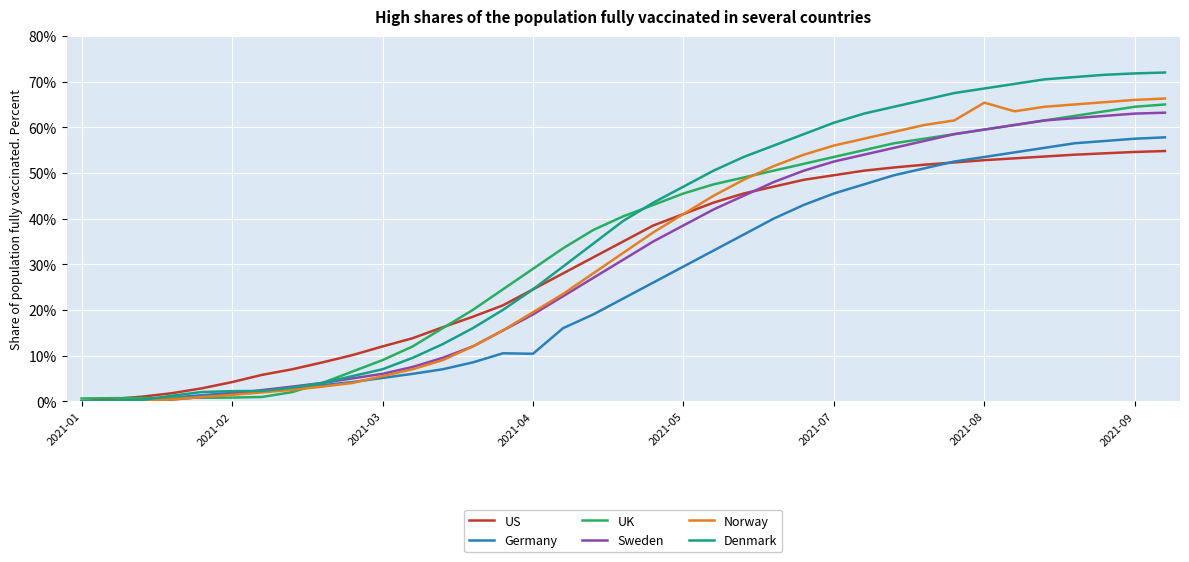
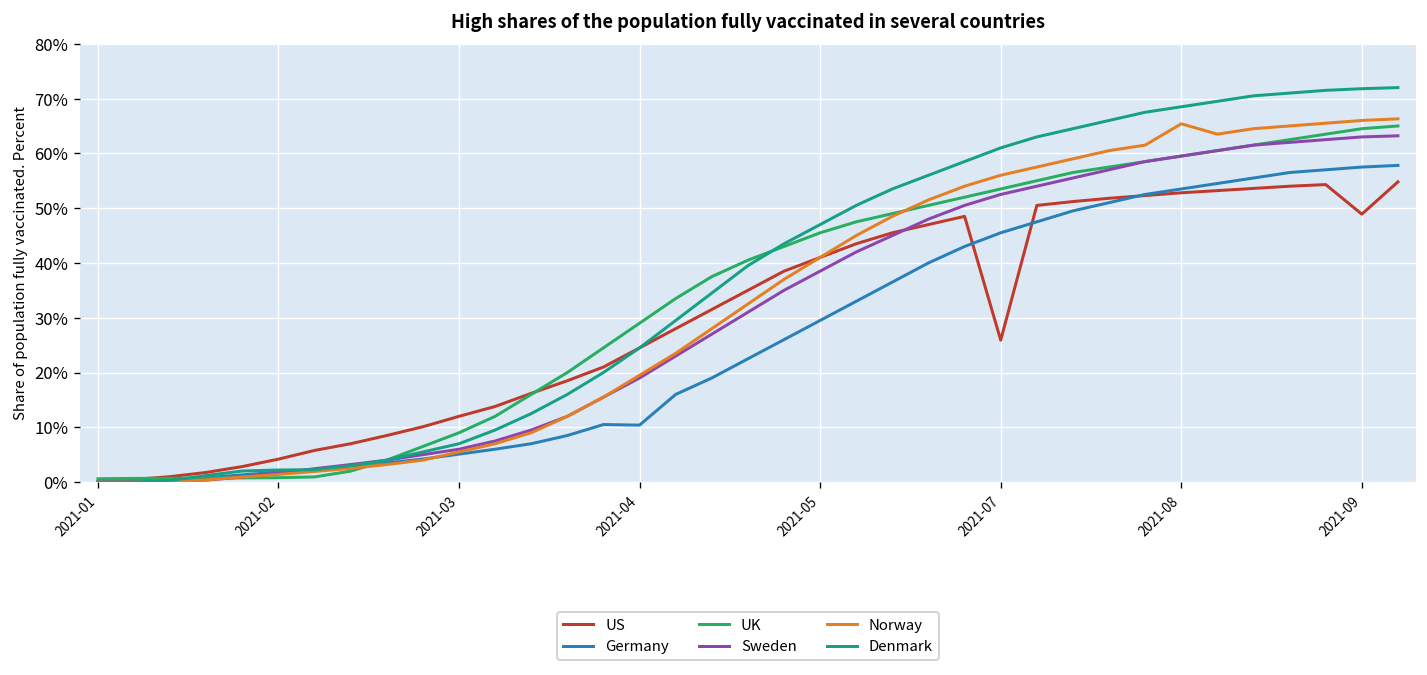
US, 2021-07: 50% -> 26%
US, 2021-09: 55% -> 49%
